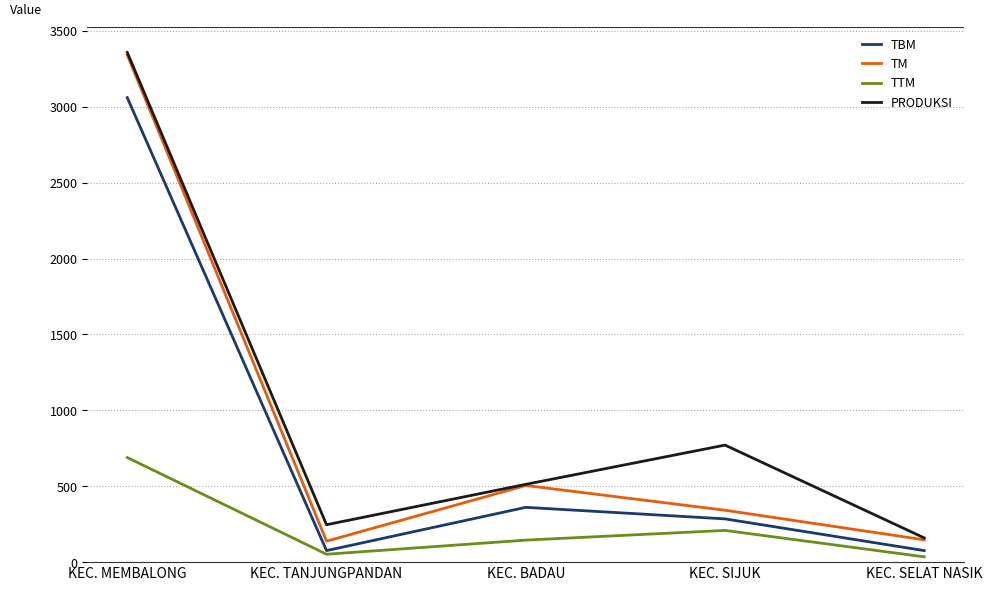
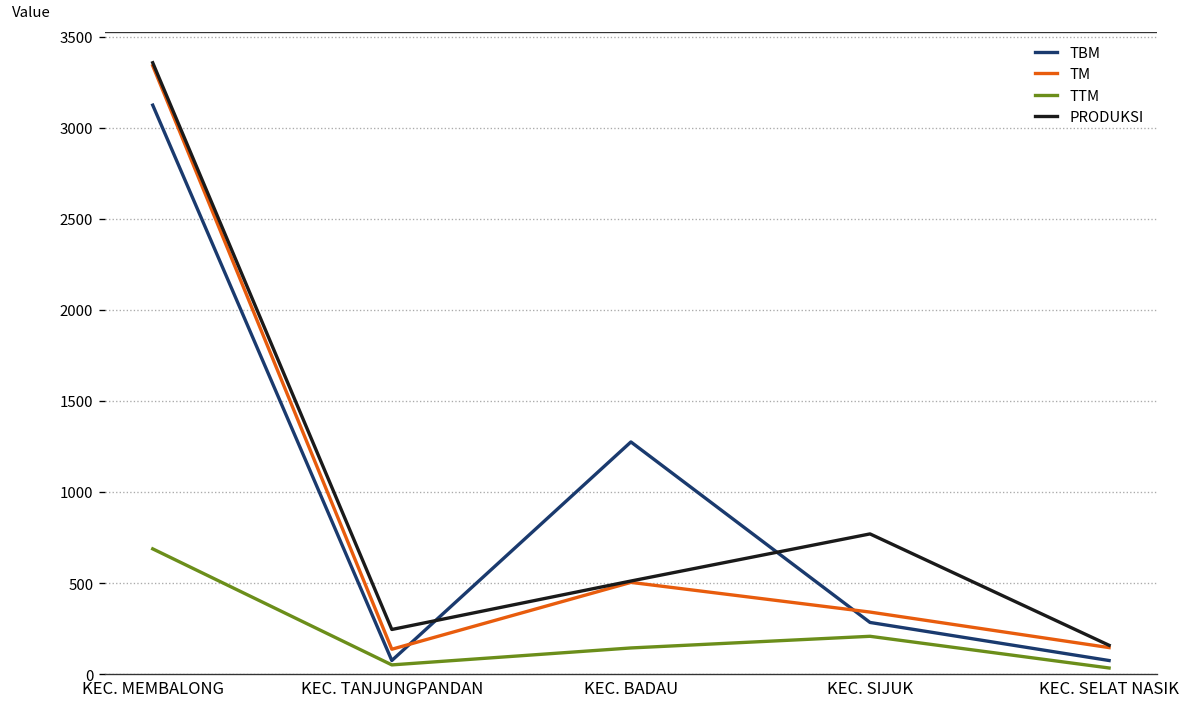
TBM, KEC. MEMBALONG: 3060 -> 3130
TBM, KEC. BADAU: 360 -> 1280
